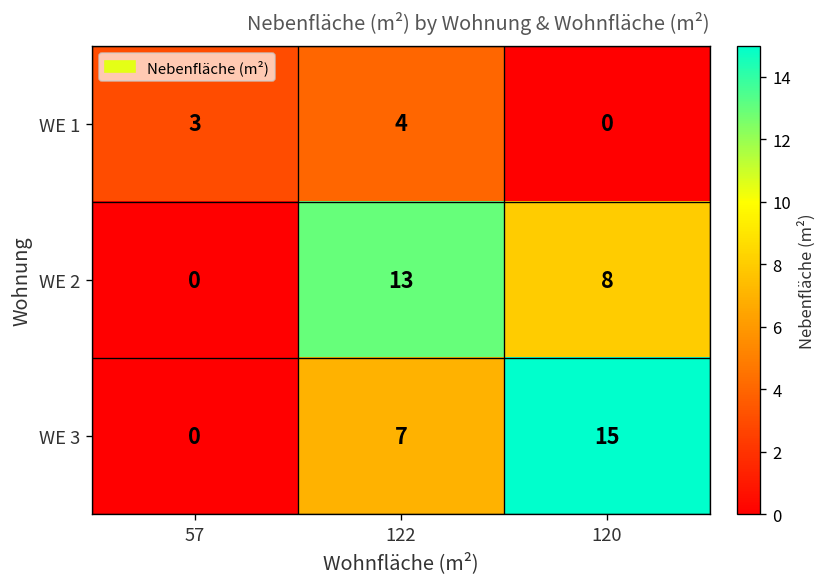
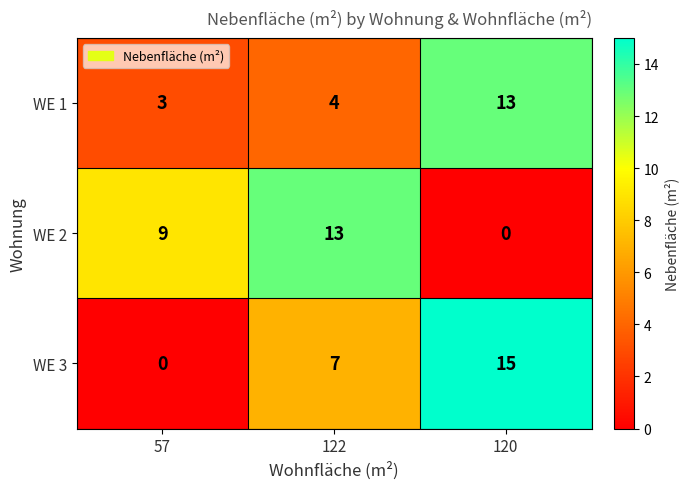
WE 1, 120: 0 -> 13
WE 2, 57: 0 -> 9
WE 2, 120: 8 -> 0
